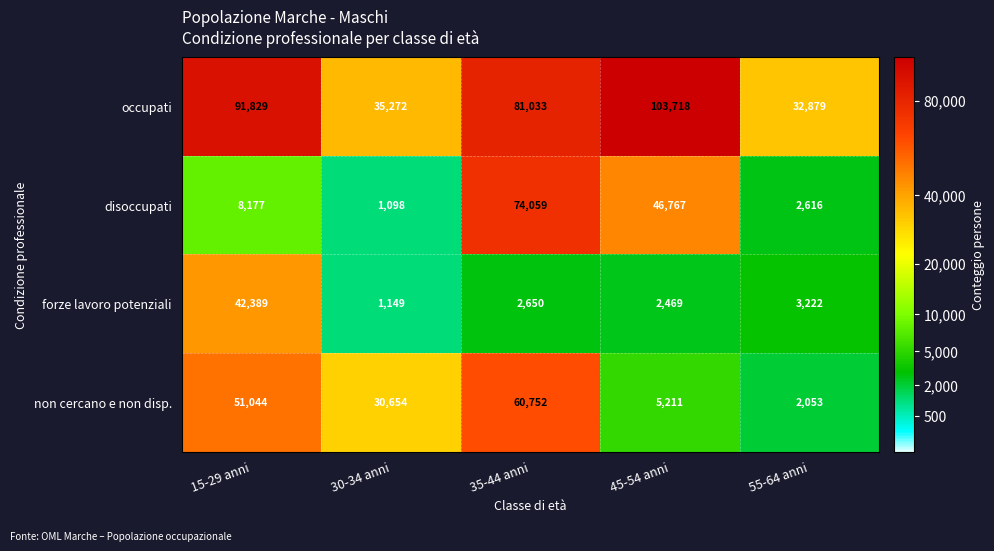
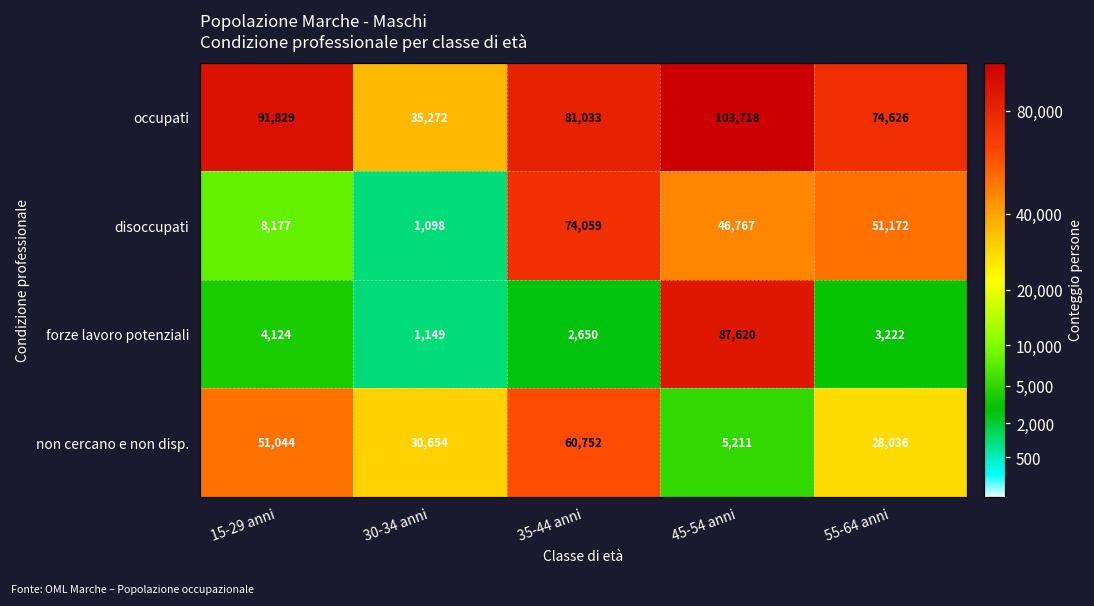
occupati, 55-64 anni: 32,879 -> 74,626
disoccupati, 55-64 anni: 2,616 -> 51,172
forze lavoro potenziali, 15-29 anni: 42,389 -> 4,124
forze lavoro potenziali, 45-54 anni: 2,469 -> 87,620
non cercano e non disp., 55-64 anni: 2,053 -> 28,036
